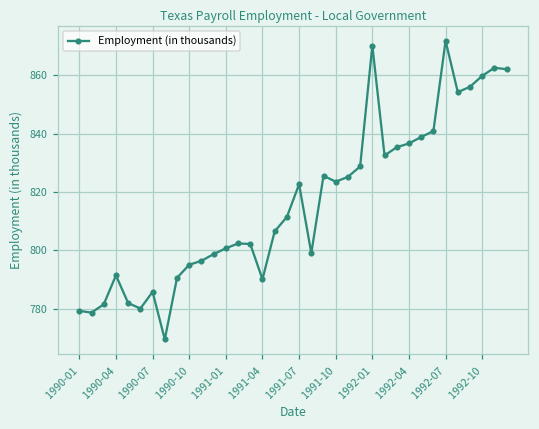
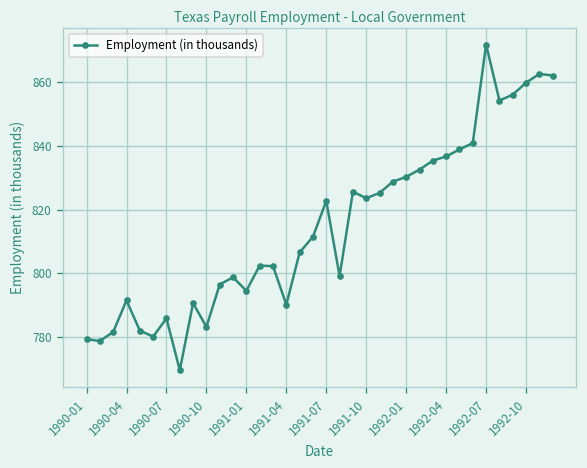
1990-10: 795 -> 783
1991-01: 801 -> 794
1992-01: 870 -> 830
